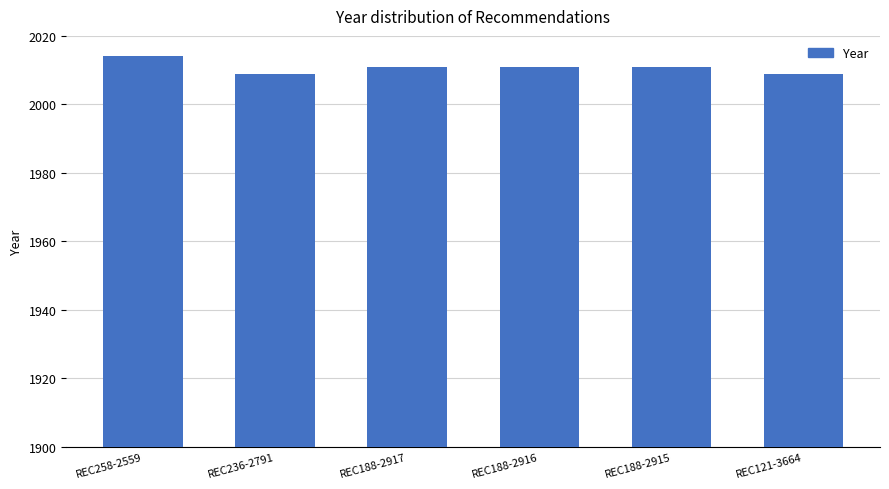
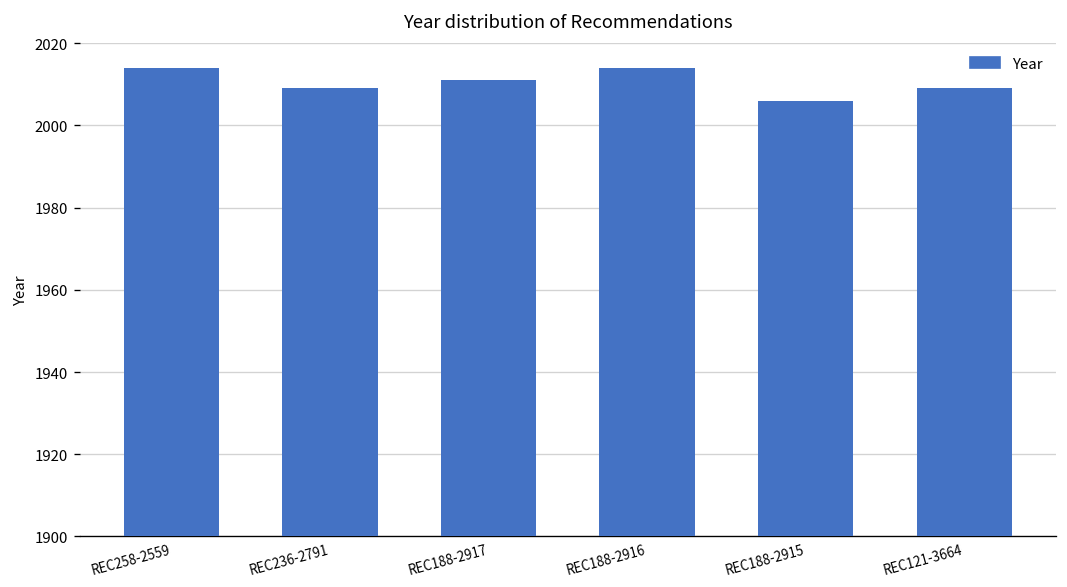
REC188-2916: 2011 -> 2014
REC188-2915: 2011 -> 2006
